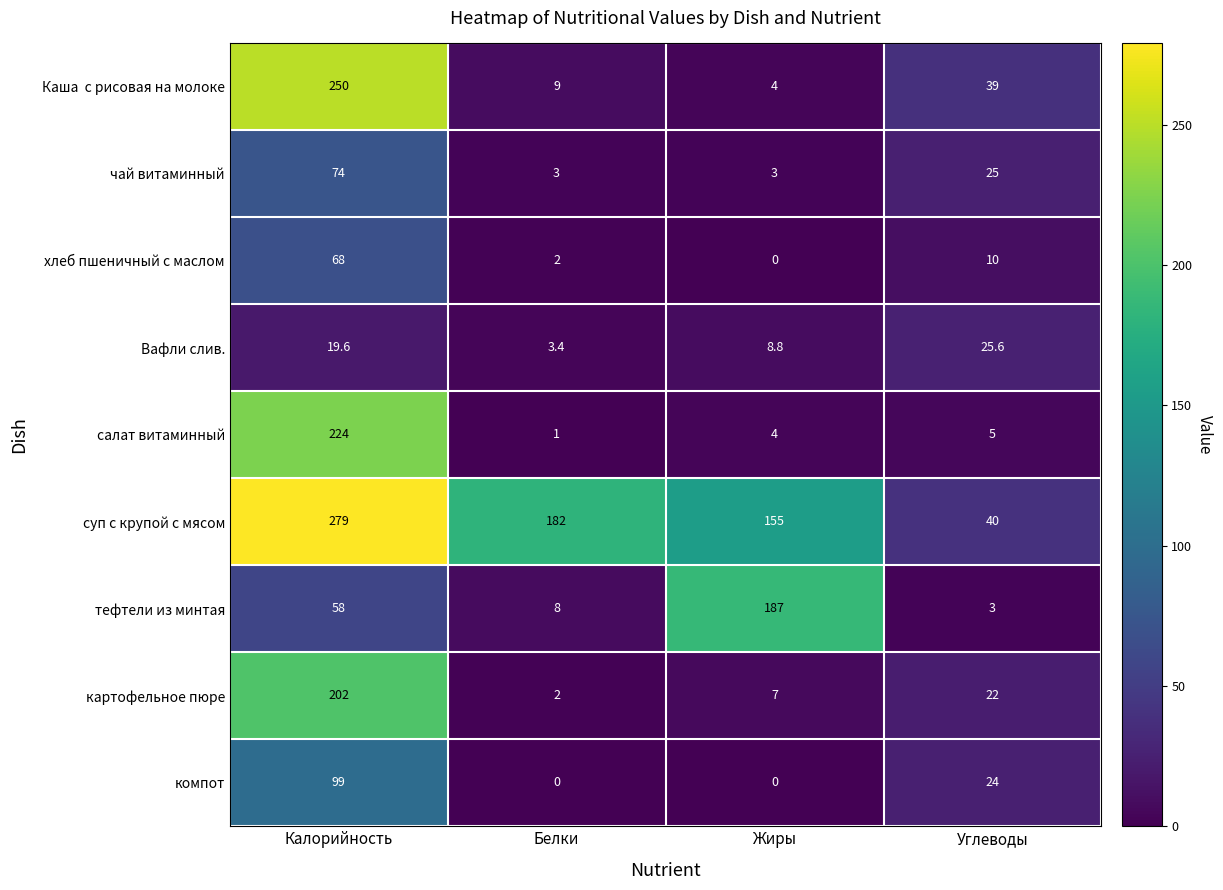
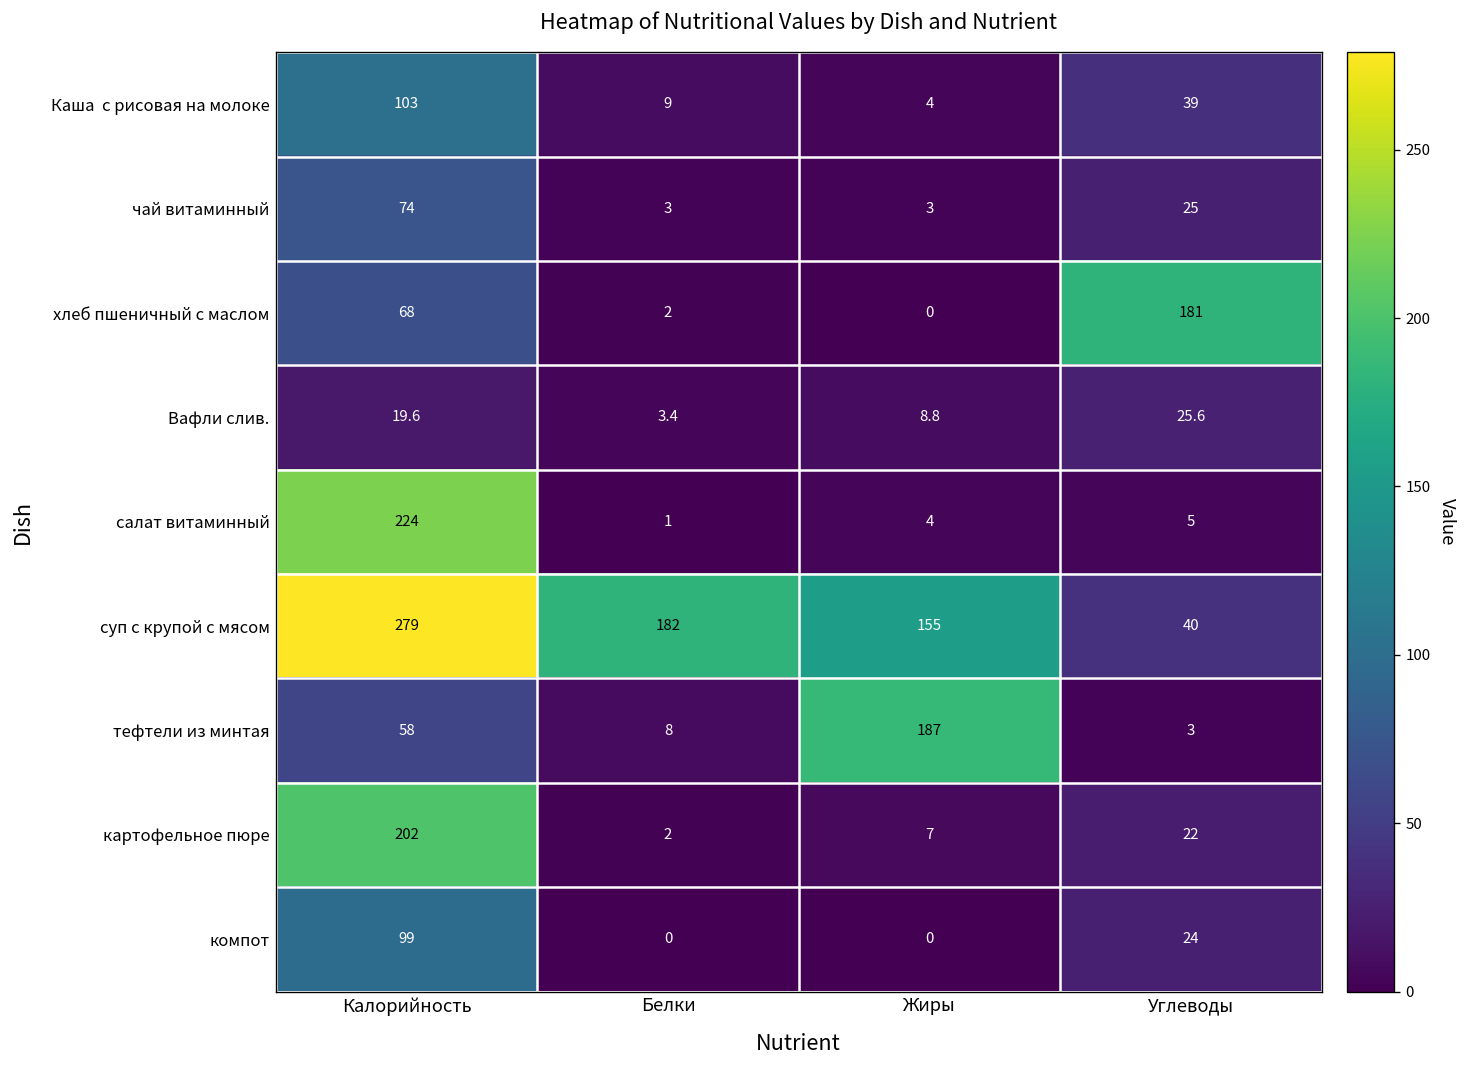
Каша с рисовая на молоке, Калорийность: 250 -> 103
хлеб пшеничный с маслом, Углеводы: 10 -> 181
